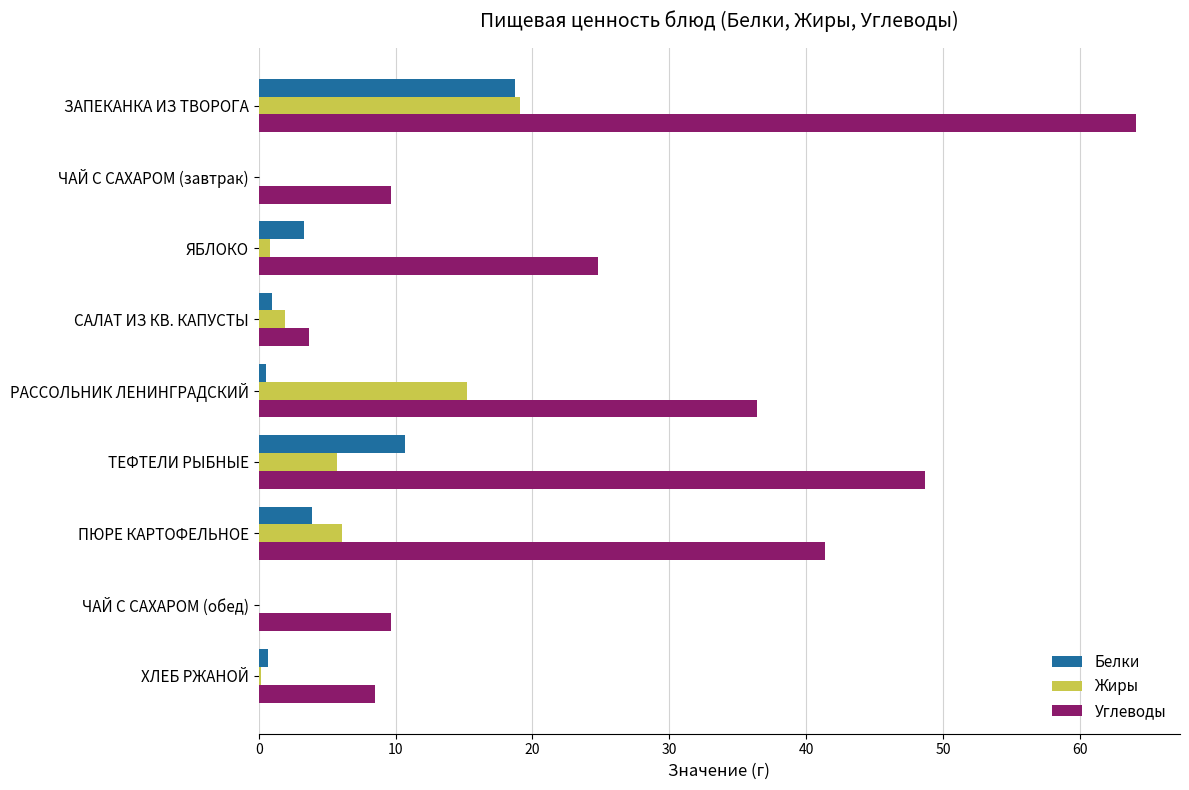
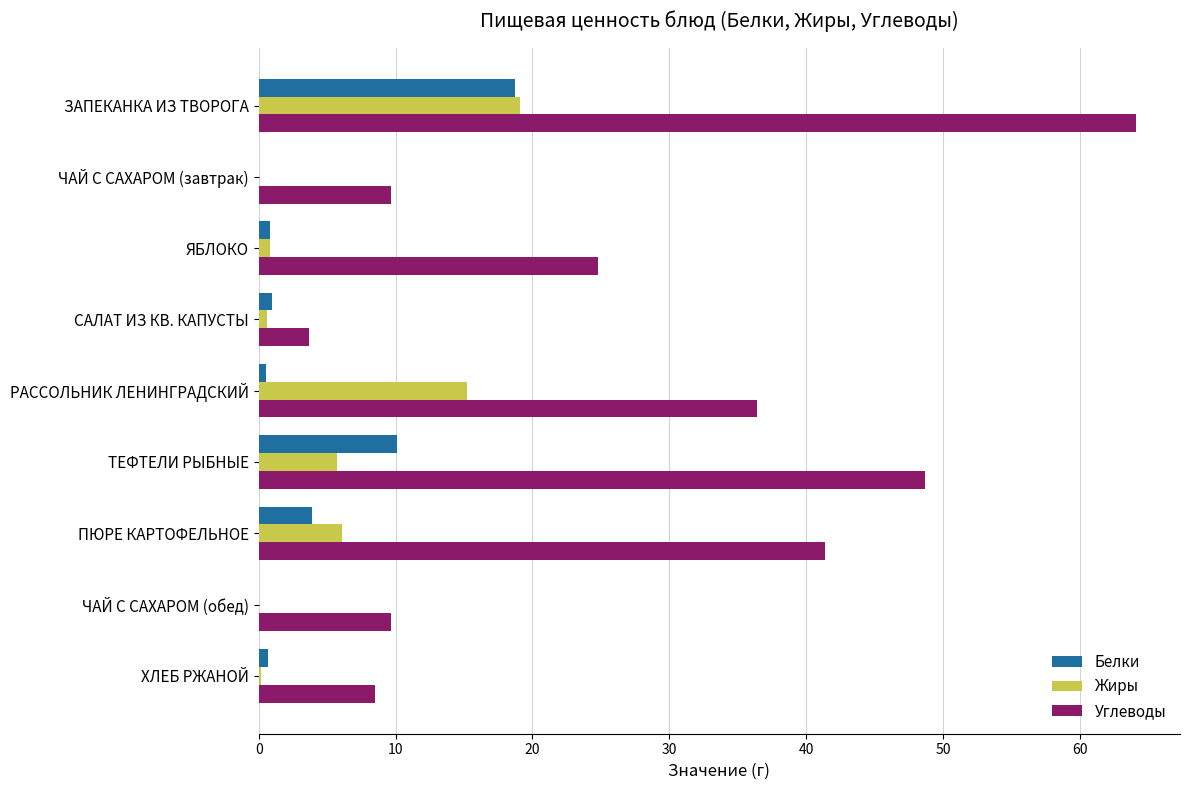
Белки, ЯБЛОКО: 3.3 -> 0.8
Жиры, САЛАТ ИЗ КВ. КАПУСТЫ: 1.9 -> 0.6
Белки, ТЕФТЕЛИ РЫБНЫЕ: 10.7 -> 10.1
